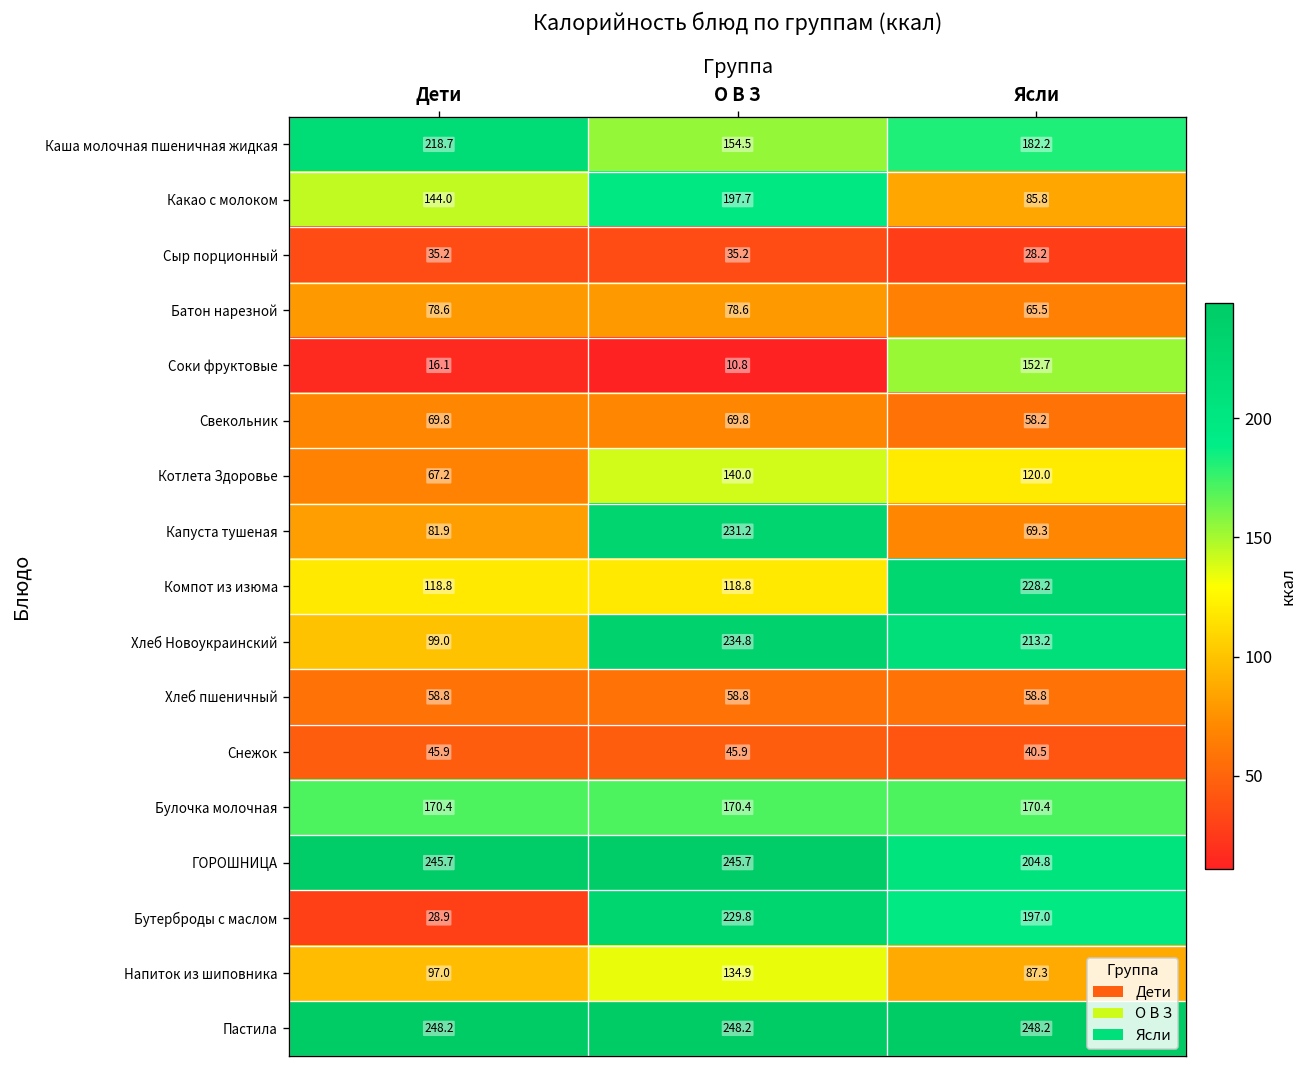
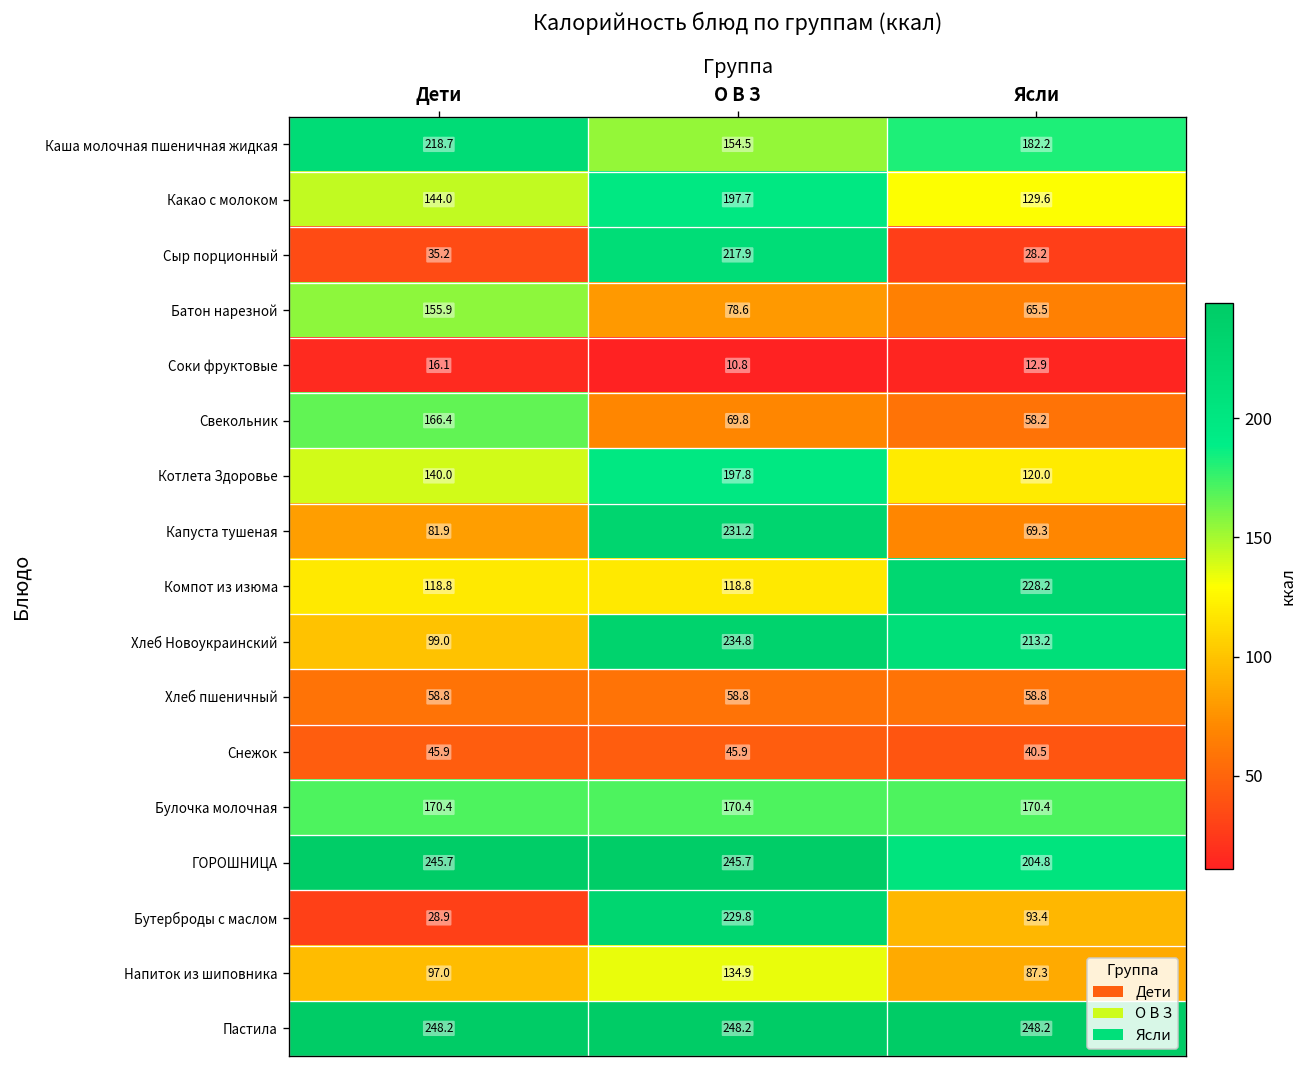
Какао с молоком, Ясли: 85.8 -> 129.6
Сыр порционный, О В З: 35.2 -> 217.9
Батон нарезной, Дети: 78.6 -> 155.9
Соки фруктовые, Ясли: 152.7 -> 12.9
Свекольник, Дети: 69.8 -> 166.4
Котлета Здоровье, Дети: 67.2 -> 140.0
Котлета Здоровье, О В З: 140.0 -> 197.8
Бутерброды с маслом, Ясли: 197.0 -> 93.4
